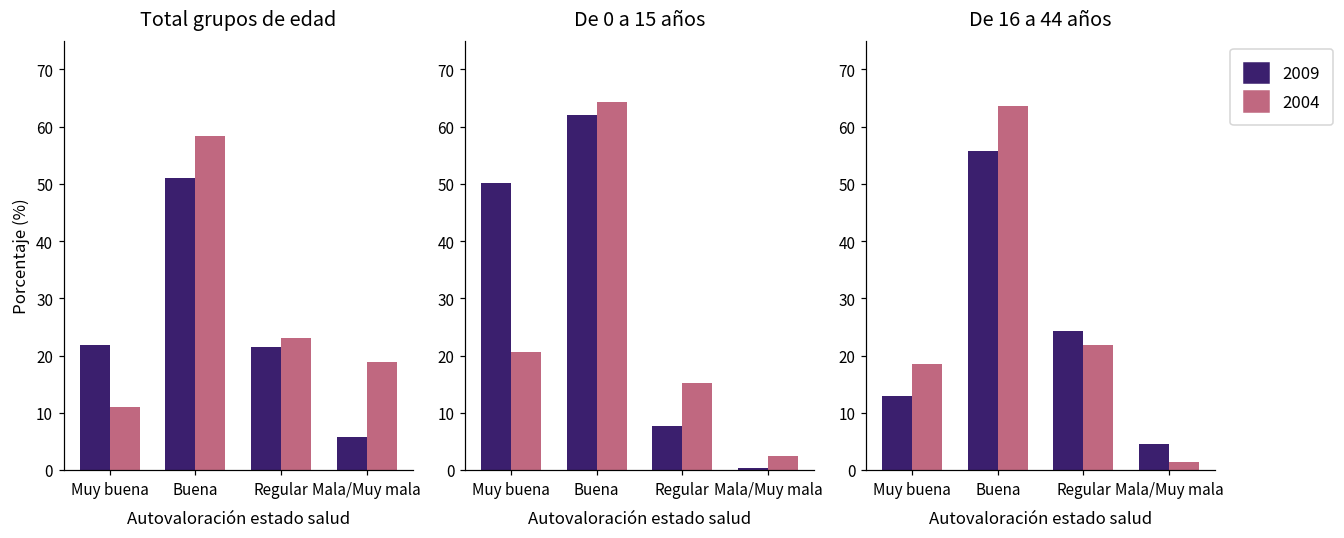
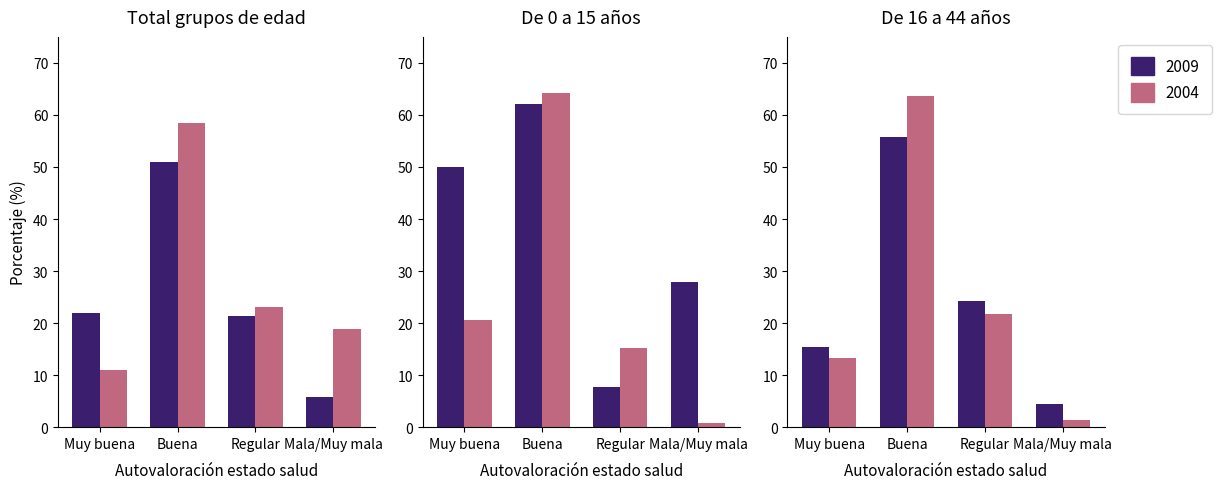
De 0 a 15 años, 2009, Mala/Muy mala: 0 -> 28
De 0 a 15 años, 2004, Mala/Muy mala: 3 -> 1
De 16 a 44 años, 2009, Muy buena: 13 -> 15
De 16 a 44 años, 2004, Muy buena: 18 -> 13
